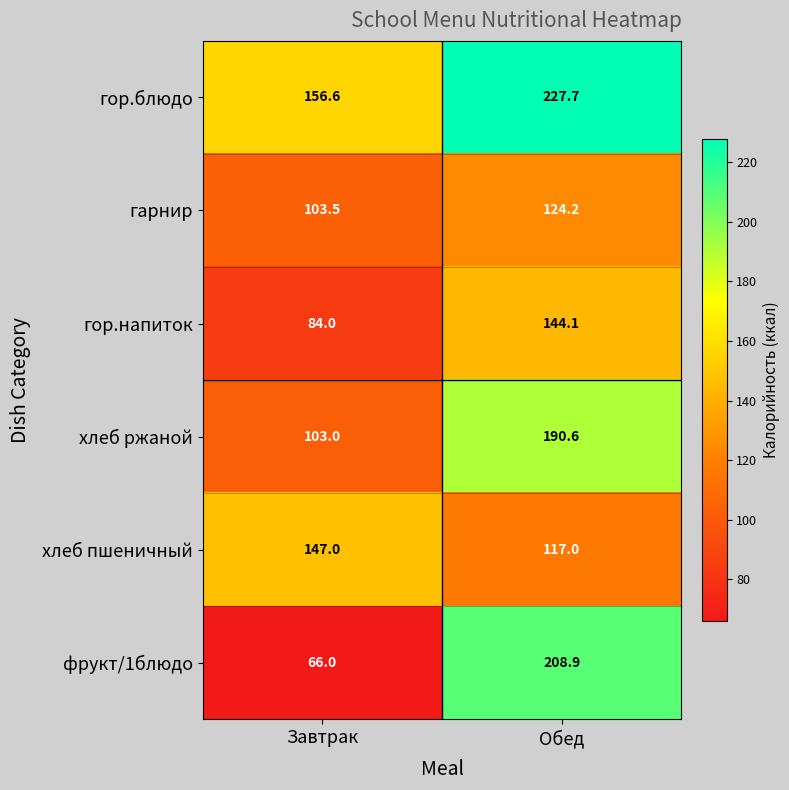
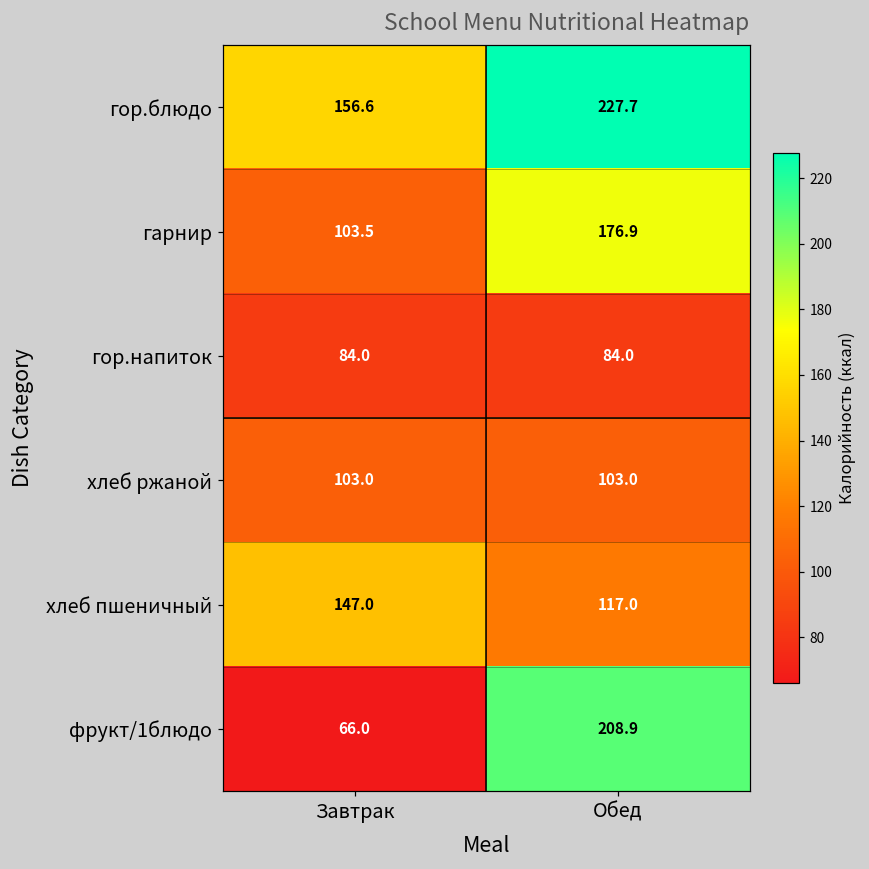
гарнир, Обед: 124.2 -> 176.9
гор.напиток, Обед: 144.1 -> 84.0
хлеб ржаной, Обед: 190.6 -> 103.0
